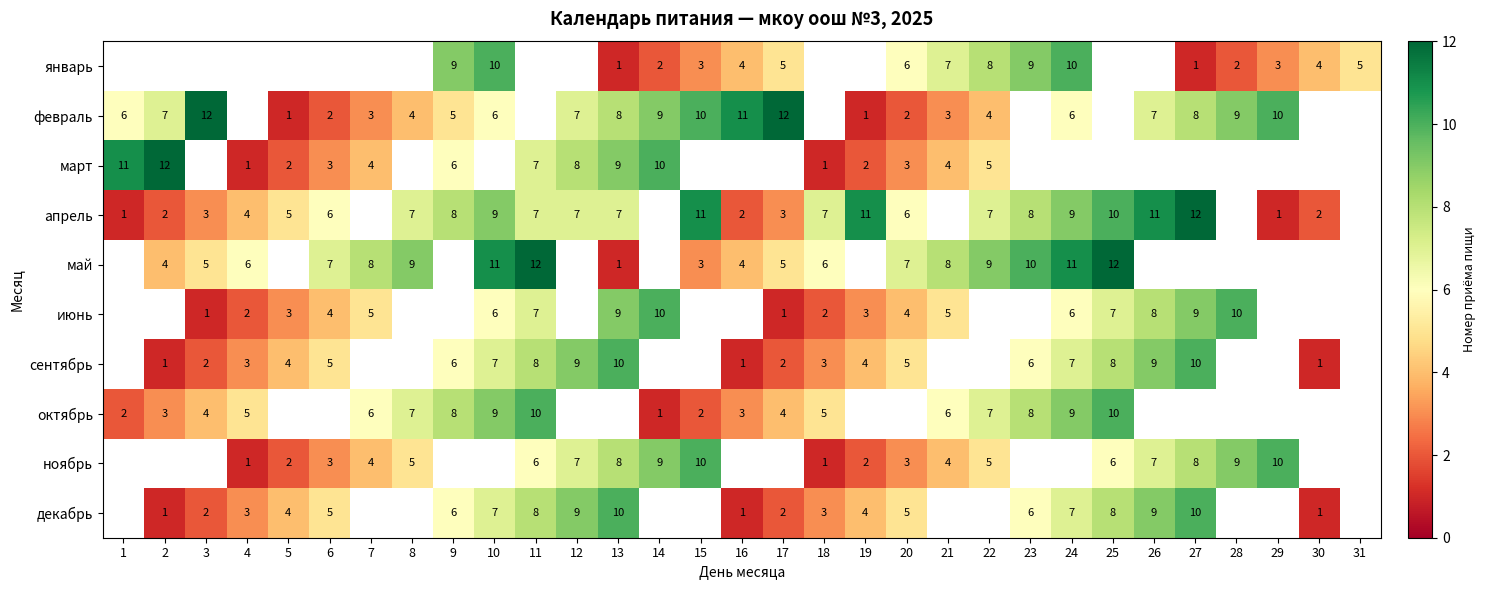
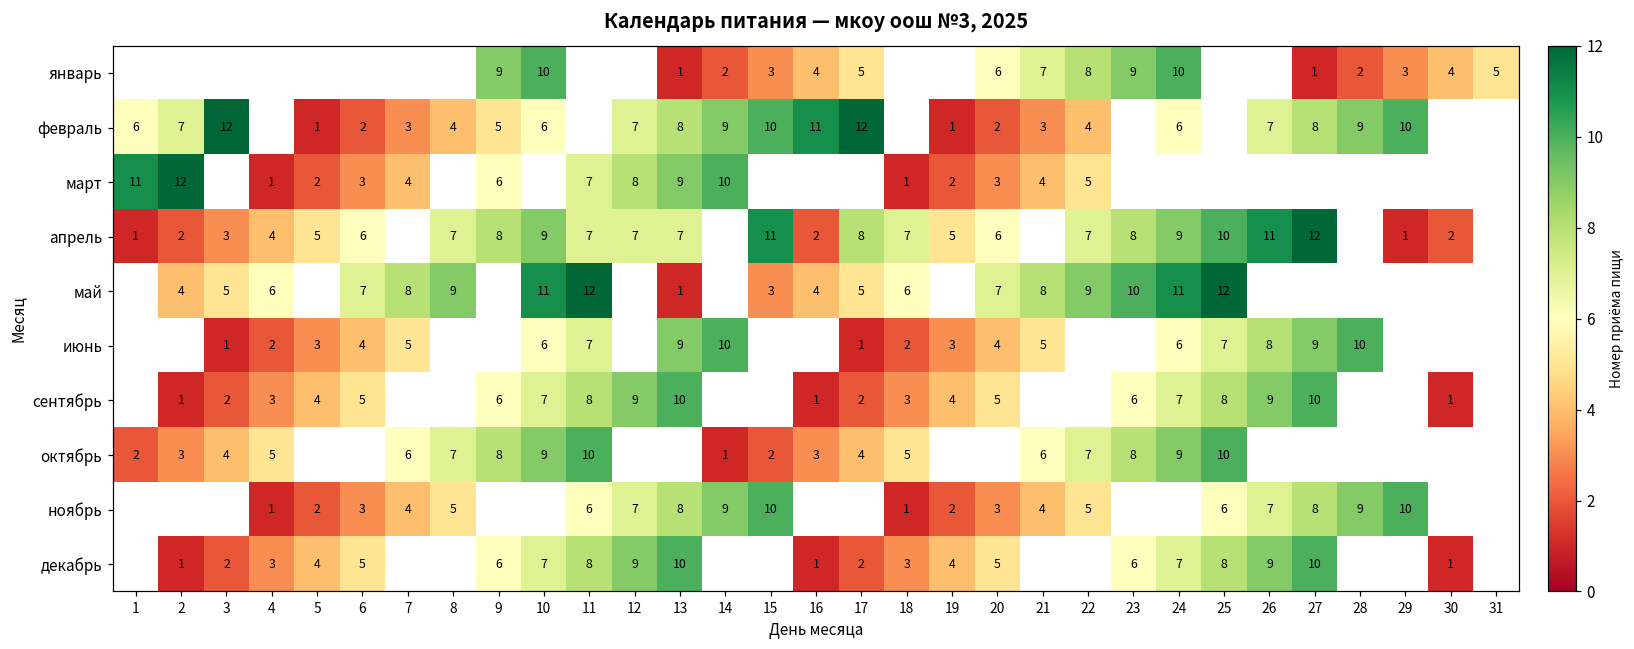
апрель, 17: 3 -> 8
апрель, 19: 11 -> 5
